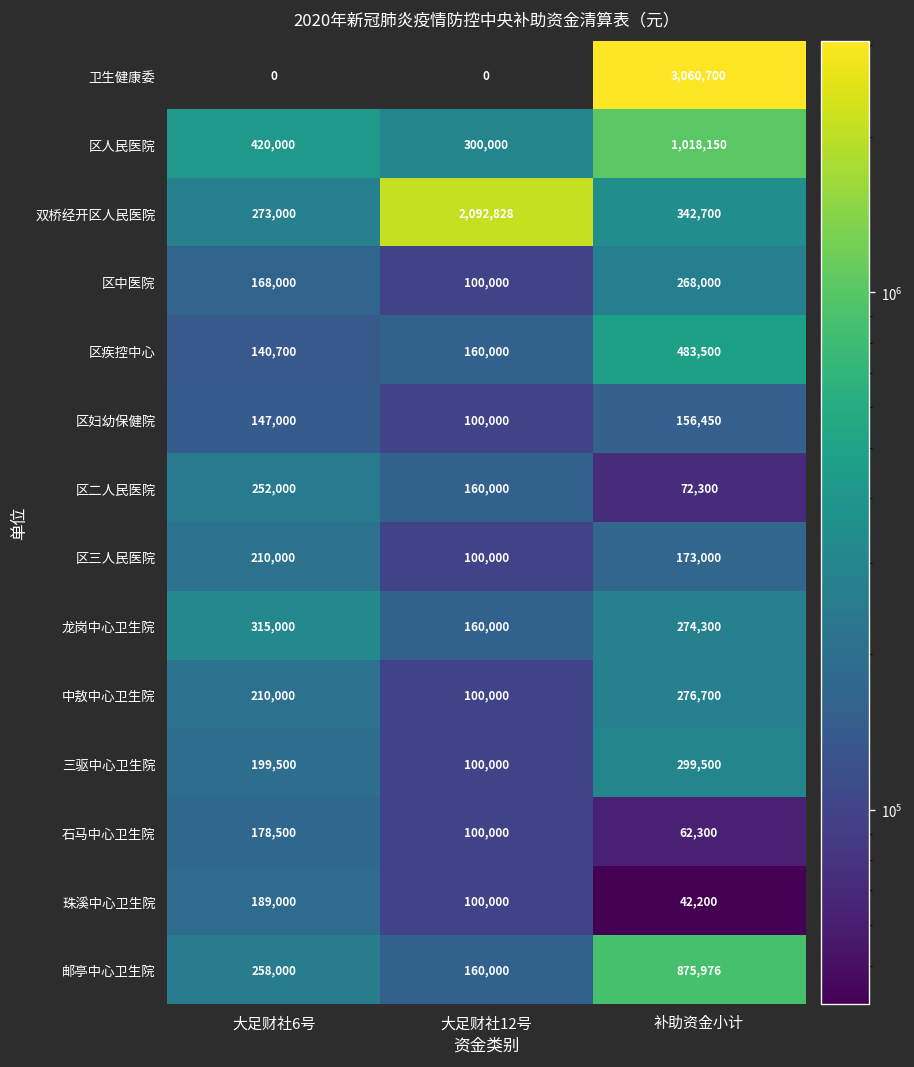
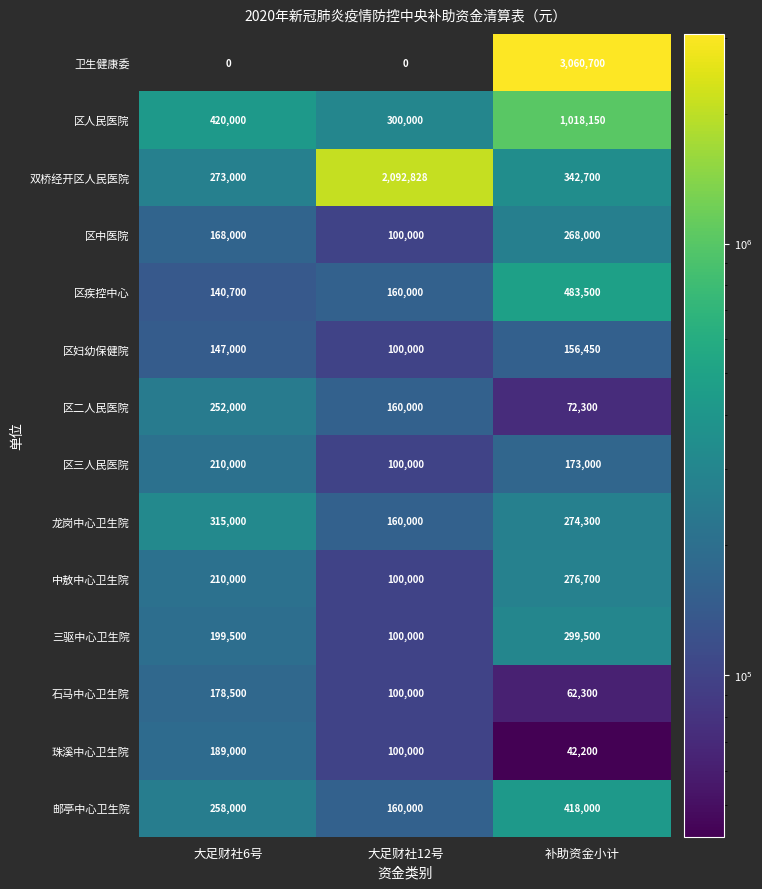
邮亭中心卫生院, 补助资金小计: 875,976 -> 418,000
